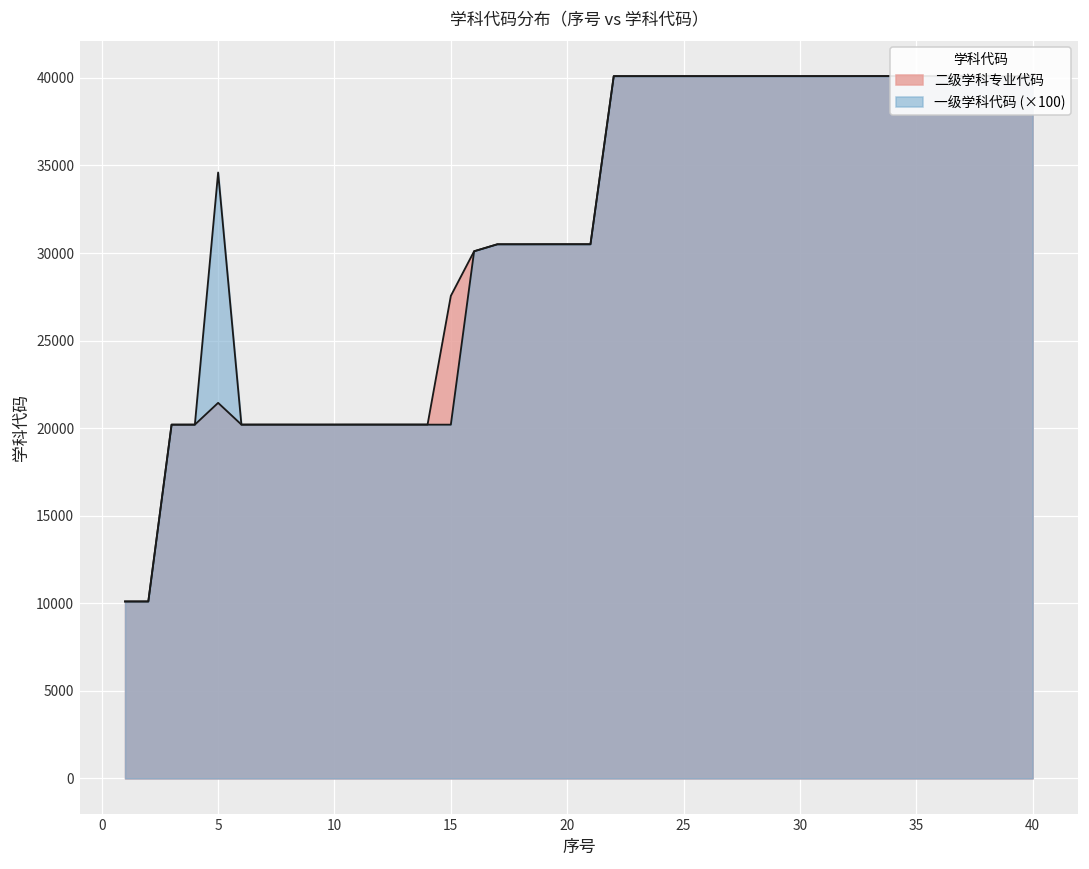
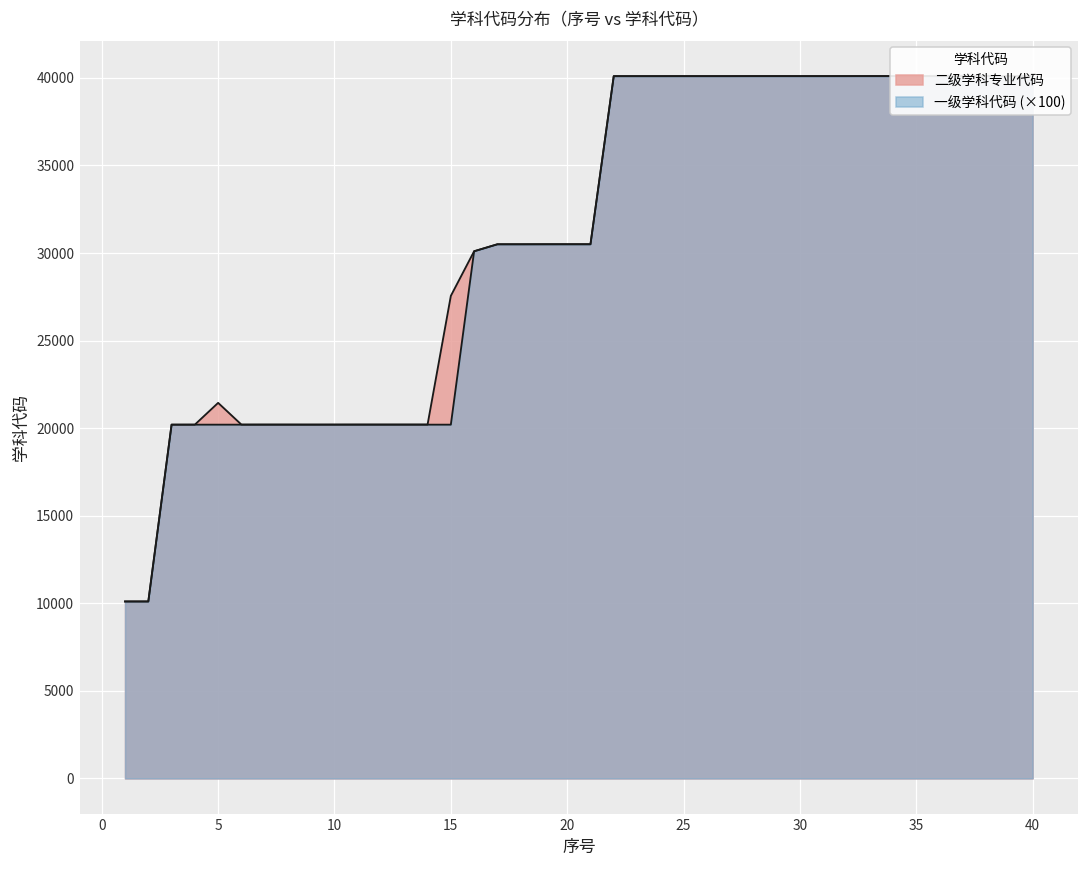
一级学科代码 (×100), 5: 34600 -> 20200
